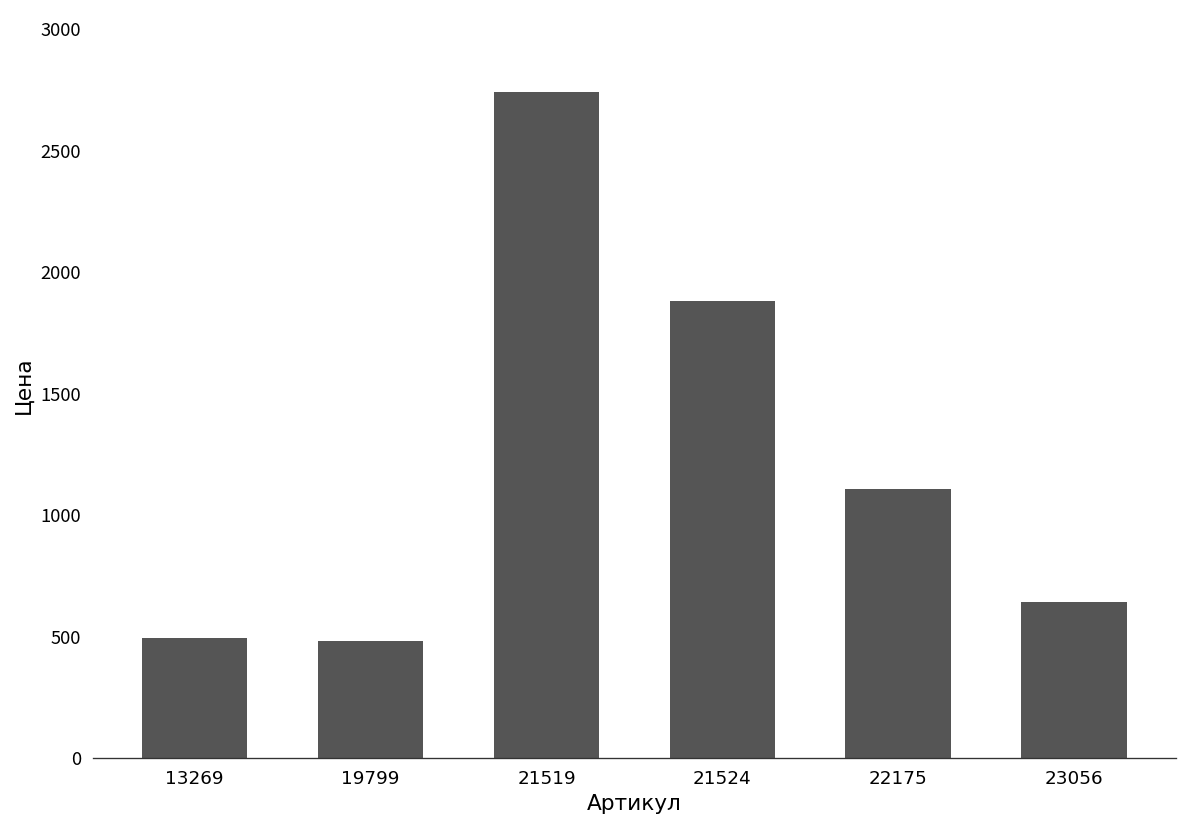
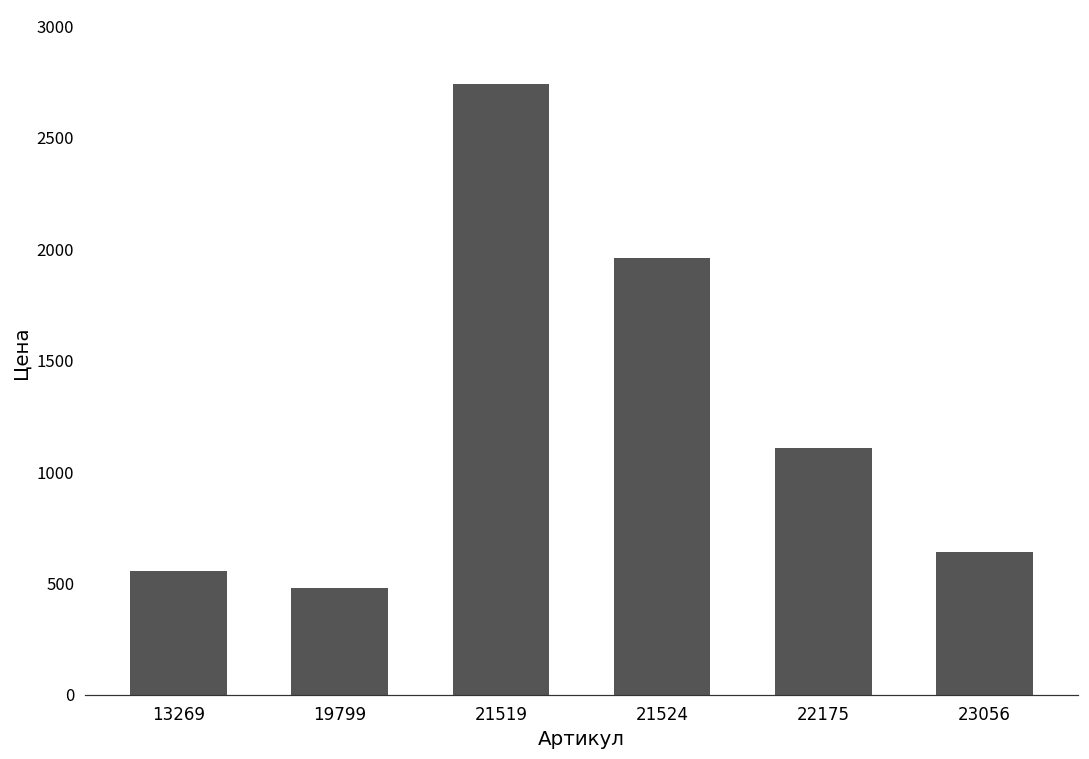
13269: 490 -> 560
21524: 1880 -> 1960
